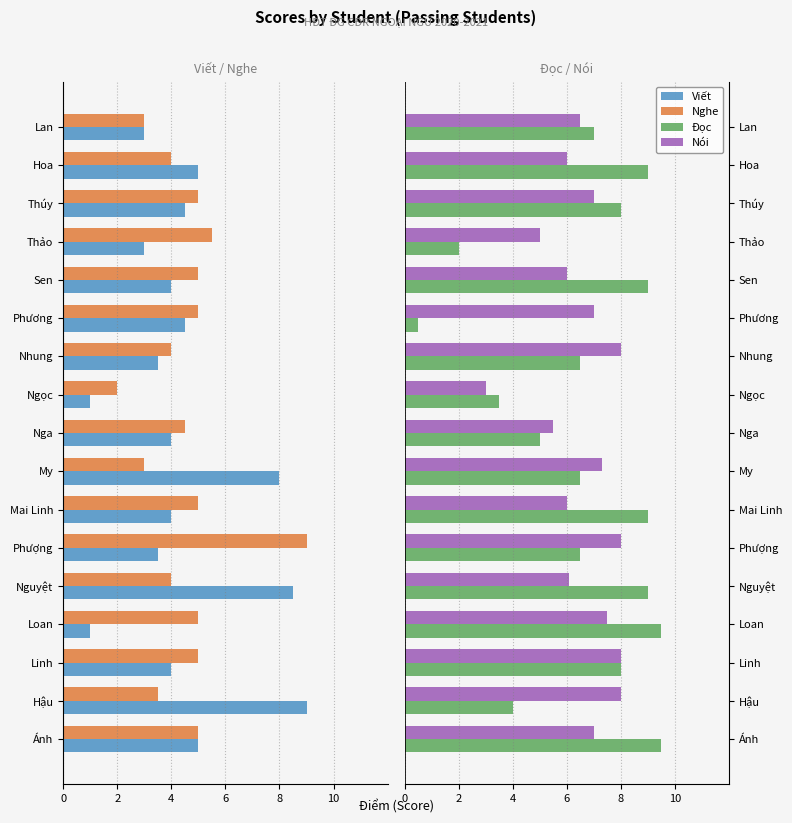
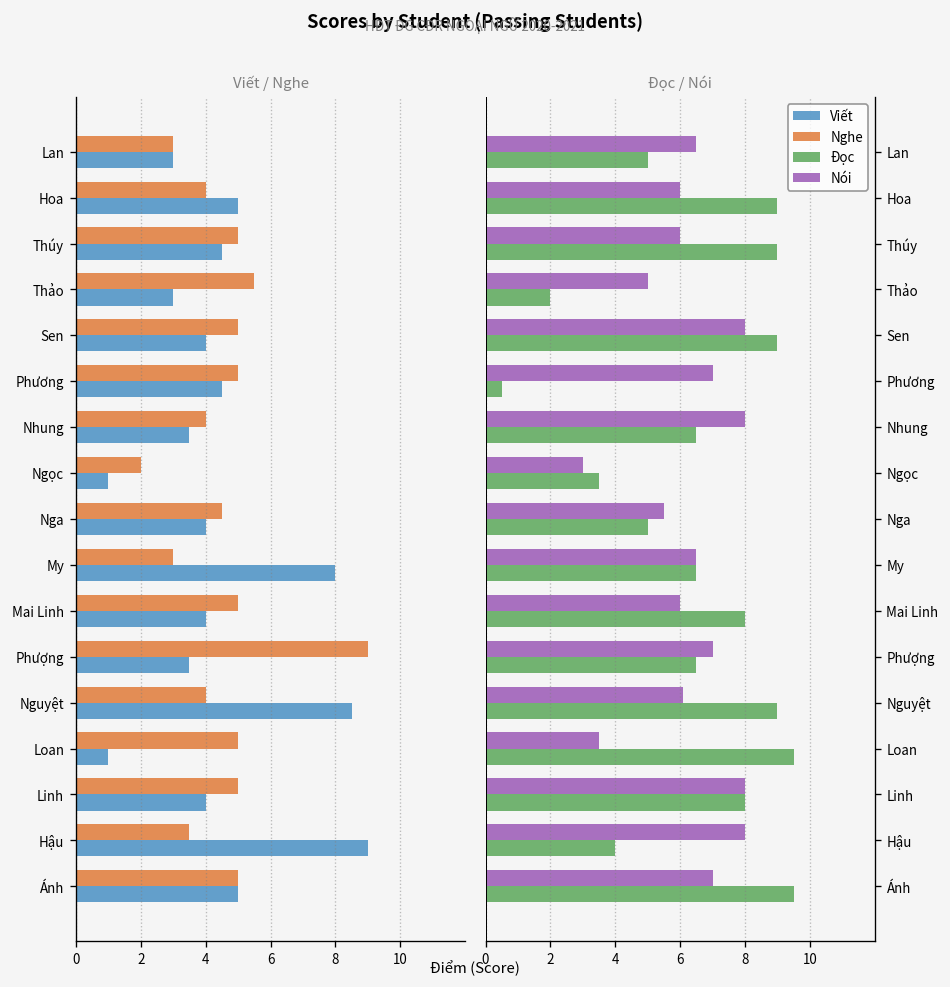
Đọc / Nói, Đọc, Lan: 7 -> 5
Đọc / Nói, Nói, Thúy: 7 -> 6
Đọc / Nói, Đọc, Thúy: 8 -> 9
Đọc / Nói, Nói, Sen: 6 -> 8
Đọc / Nói, Nói, My: 7.3 -> 6.5
Đọc / Nói, Đọc, Mai Linh: 9 -> 8
Đọc / Nói, Nói, Phượng: 8 -> 7
Đọc / Nói, Nói, Loan: 7.5 -> 3.5
